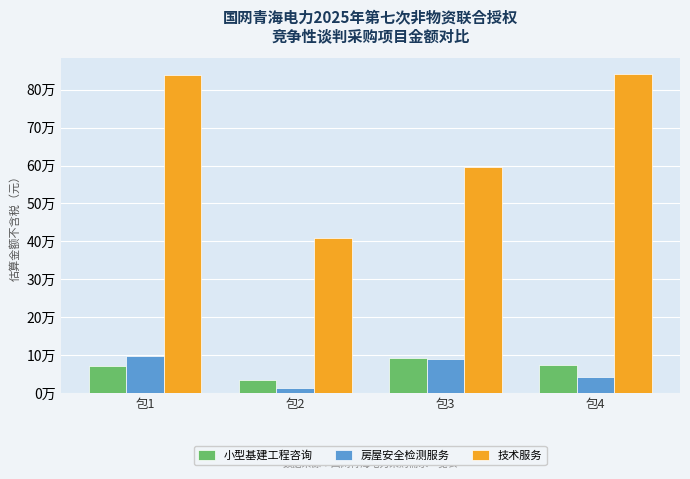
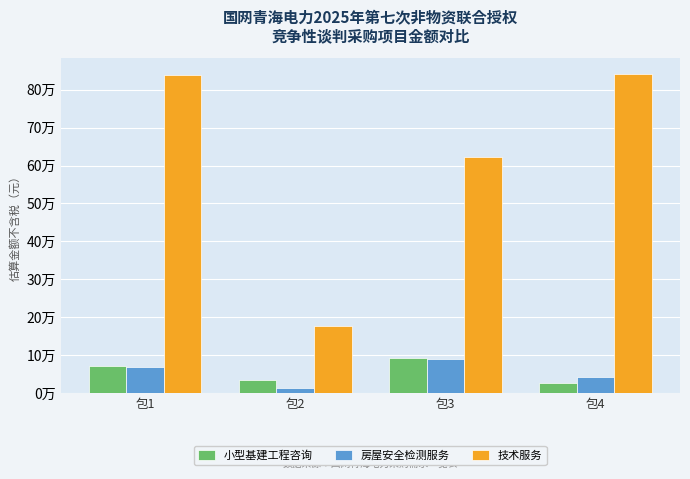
房屋安全检测服务, 包1: 10万 -> 7万
技术服务, 包2: 41万 -> 18万
技术服务, 包3: 60万 -> 62万
小型基建工程咨询, 包4: 8万 -> 3万
